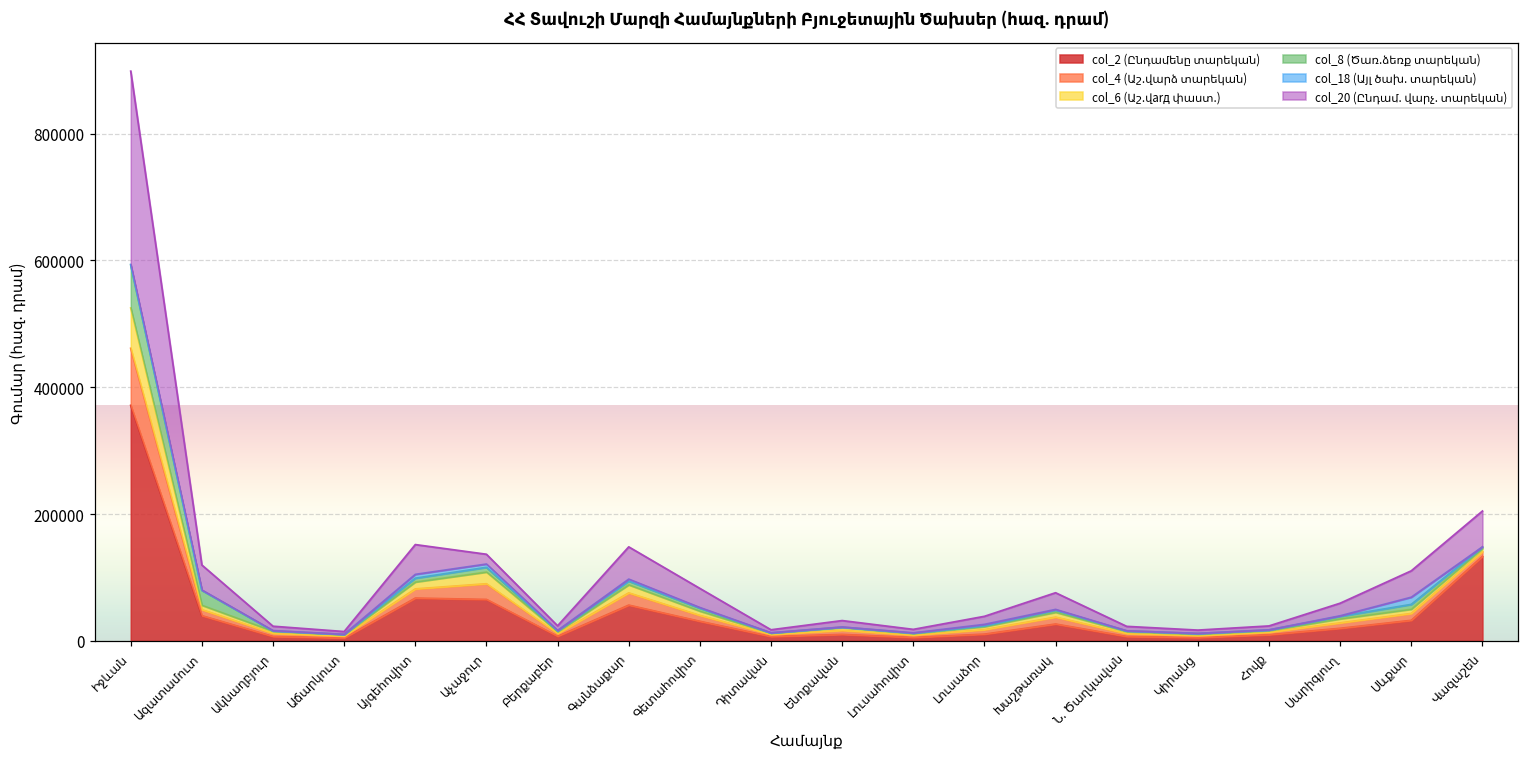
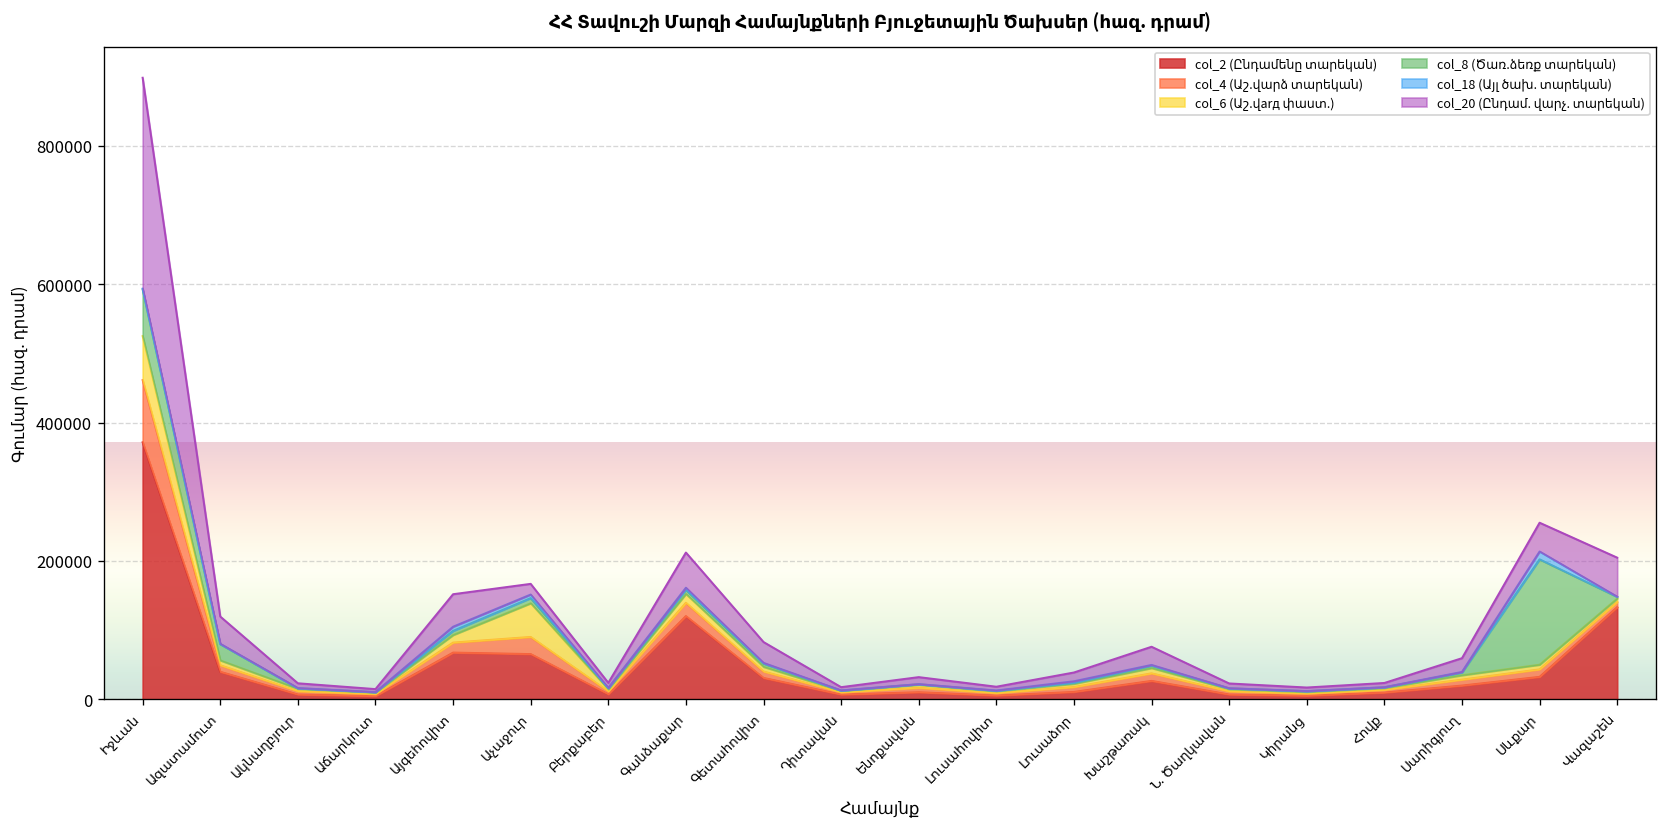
col_6 (Աշ.վarд փաստ.), Աչաջուր: 20000 -> 50000
col_2 (Ընդամենը տարեկան), Գանձաքար: 60000 -> 120000
col_8 (Ծառ.ձեռք տարեկան), Սևքար: 10000 -> 150000
